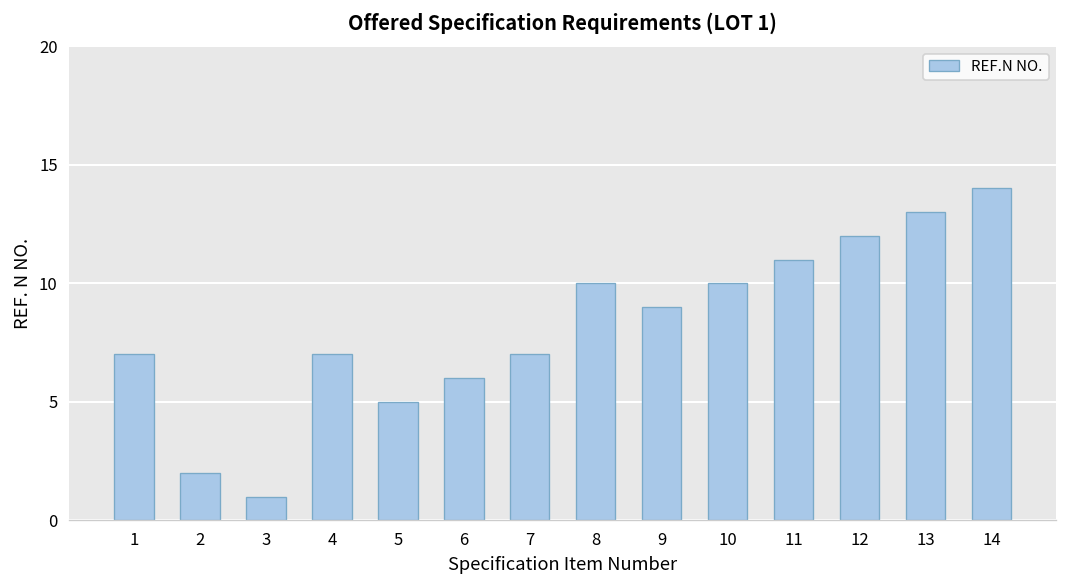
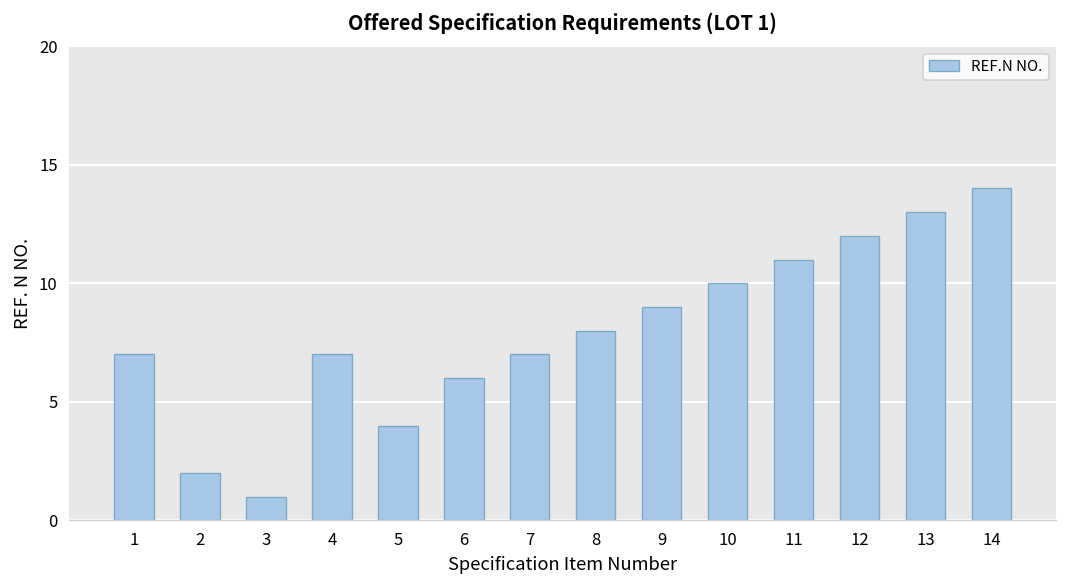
5: 5 -> 4
8: 10 -> 8
